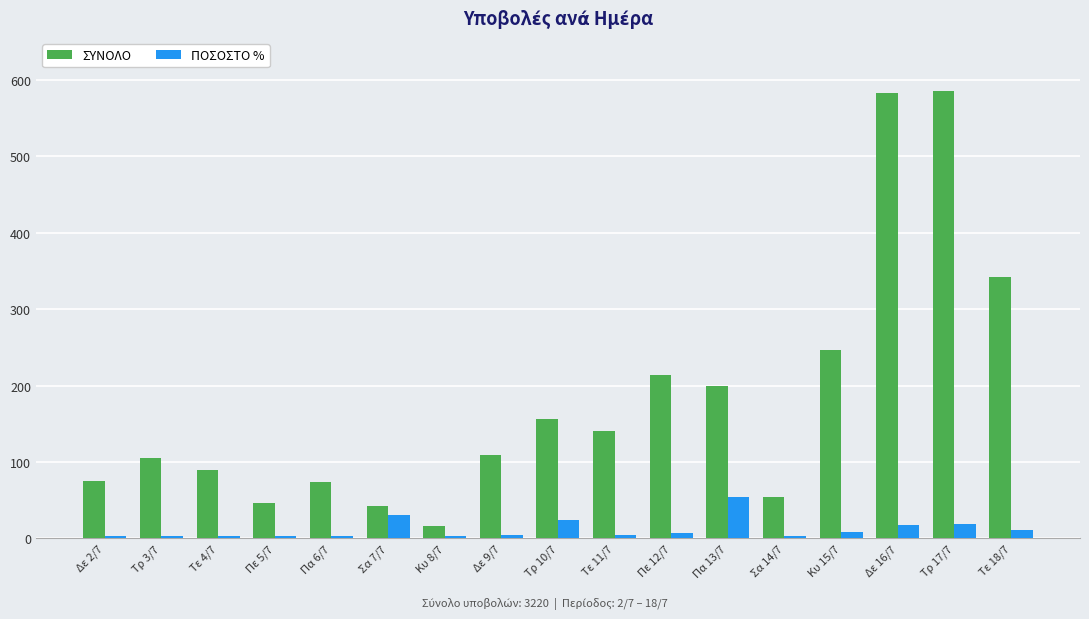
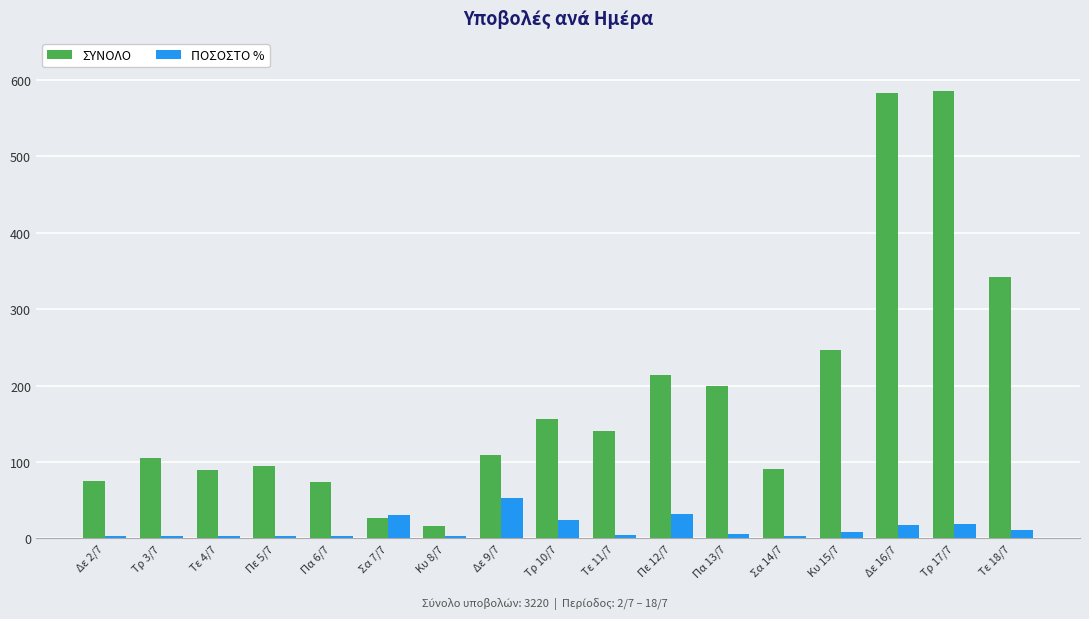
ΣΥΝΟΛΟ, Πε 5/7: 50 -> 100
ΣΥΝΟΛΟ, Σα 7/7: 40 -> 30
ΠΟΣΟΣΤΟ %, Δε 9/7: 0 -> 50
ΠΟΣΟΣΤΟ %, Πε 12/7: 10 -> 30
ΠΟΣΟΣΤΟ %, Πα 13/7: 50 -> 10
ΣΥΝΟΛΟ, Σα 14/7: 50 -> 90
